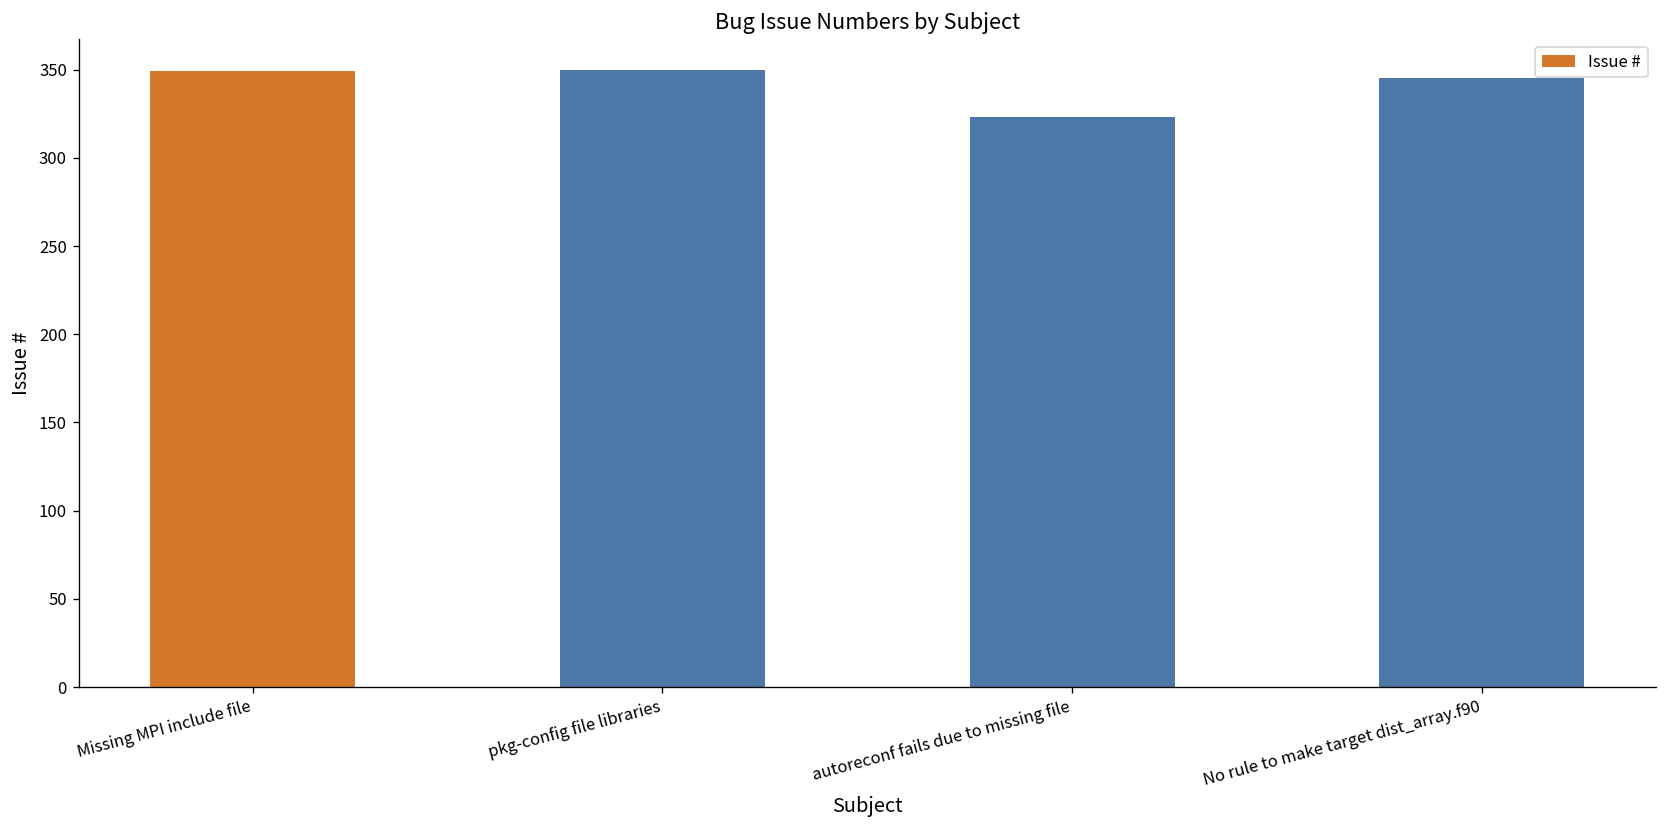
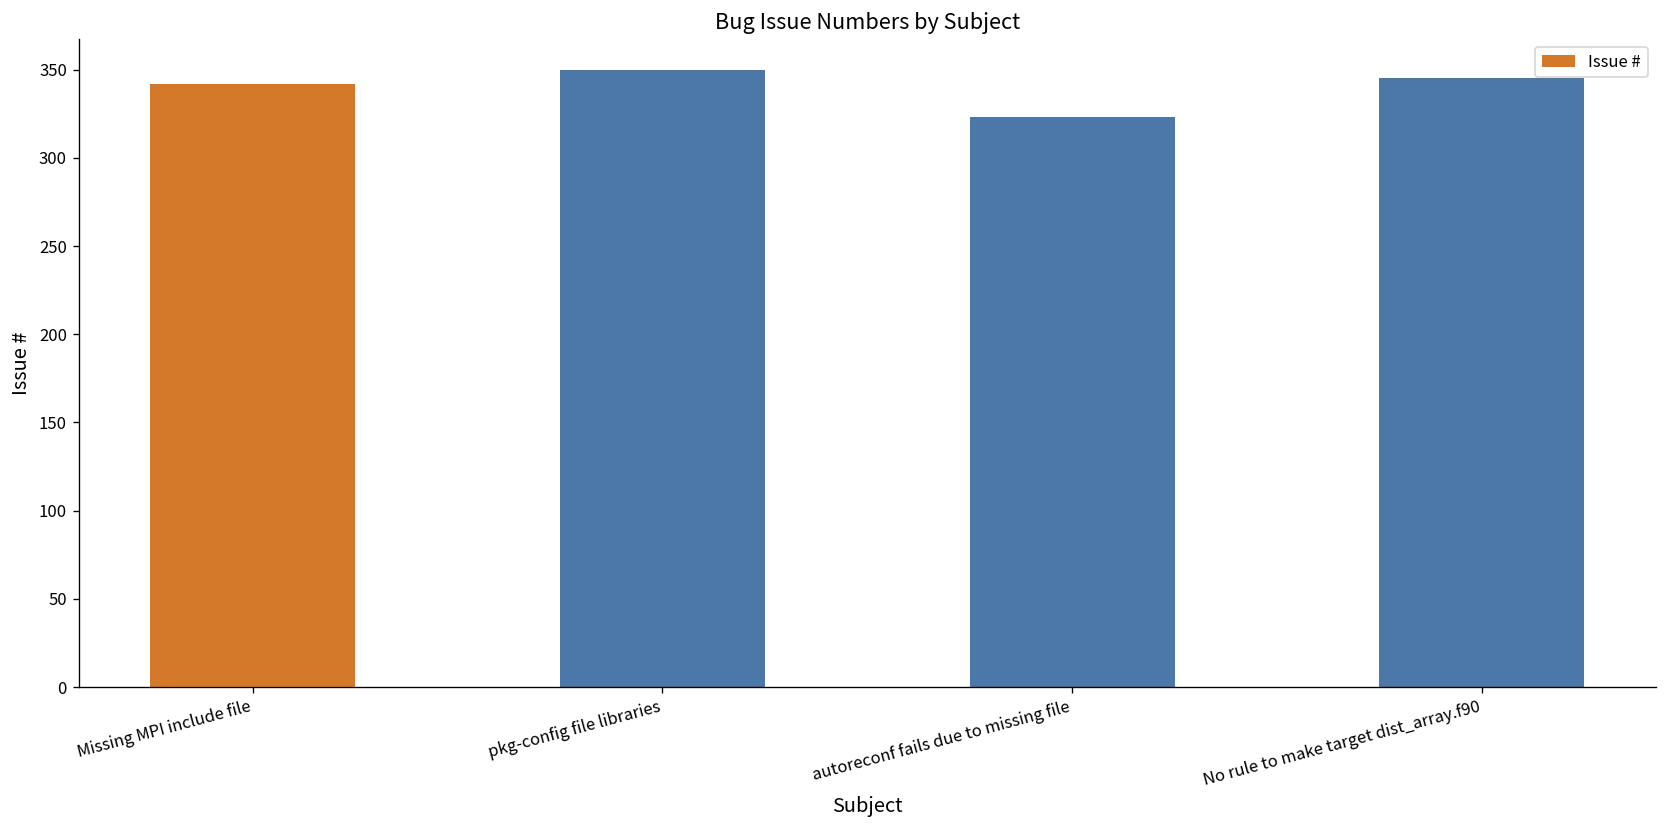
Missing MPI include file: 349 -> 342
